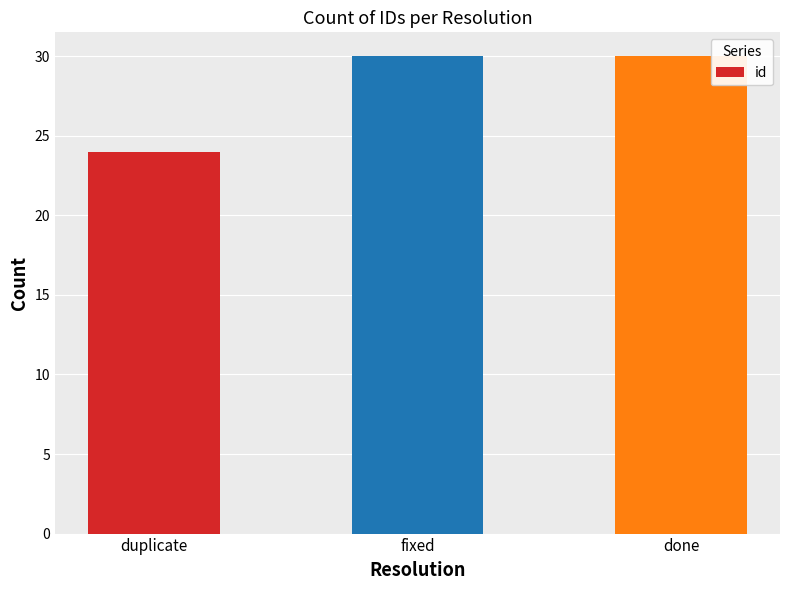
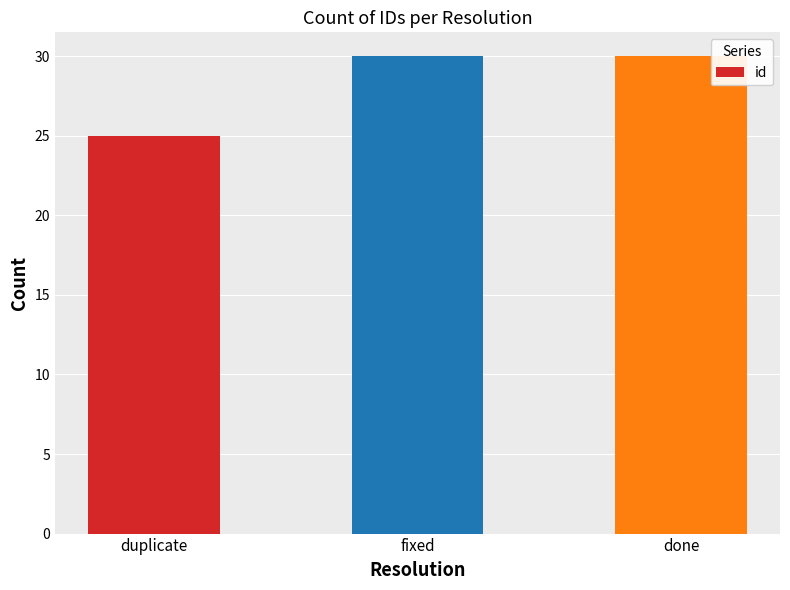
duplicate: 24 -> 25
